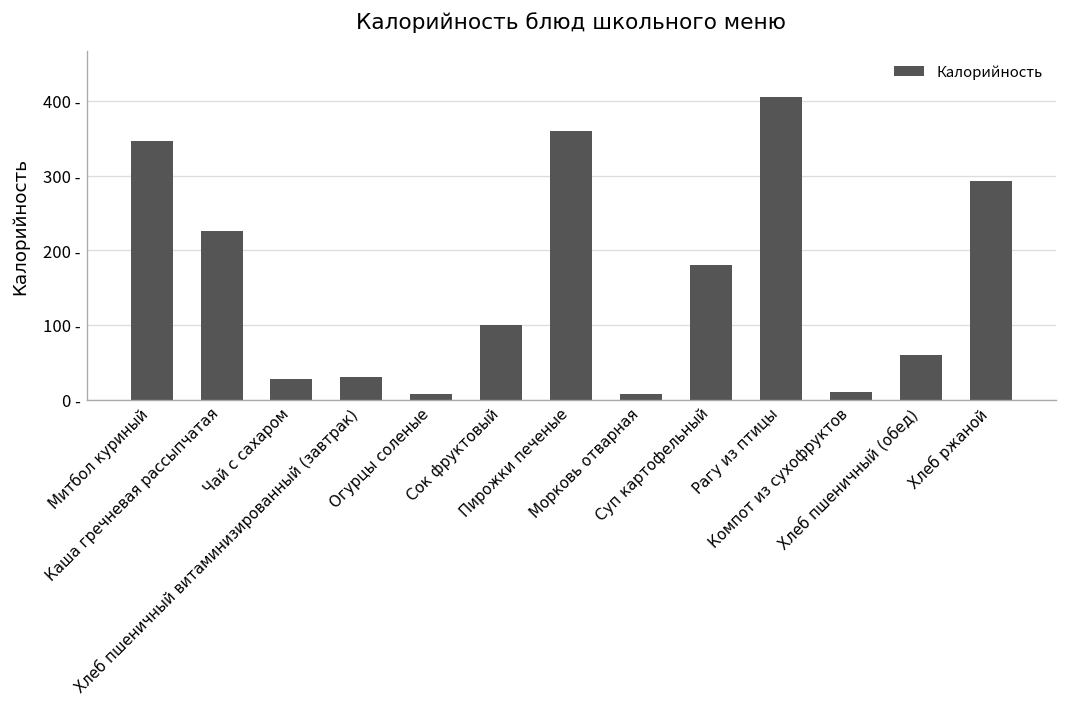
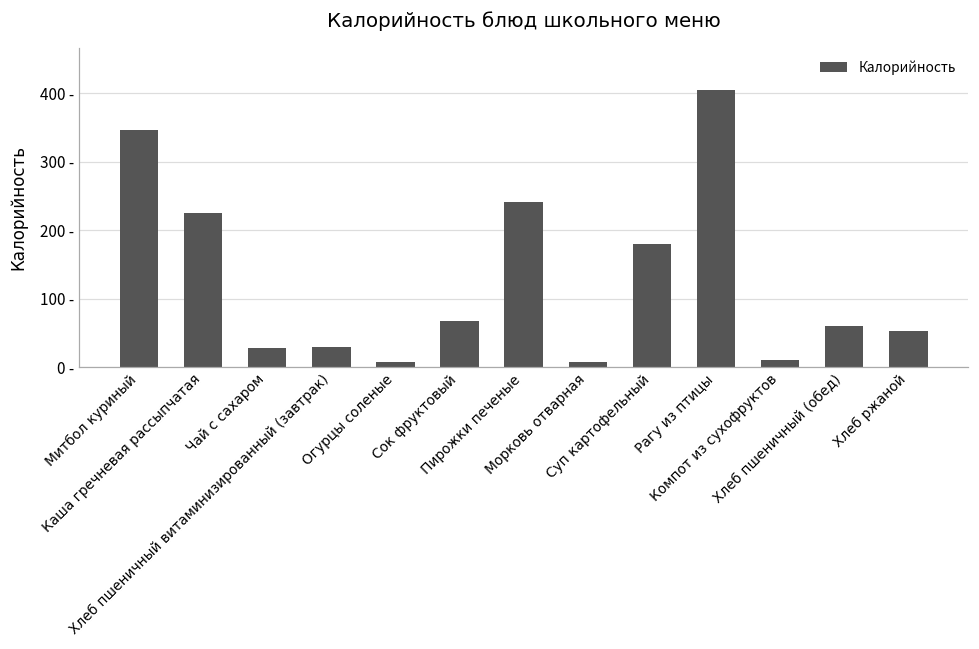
Сок фруктовый: 100 - -> 70 -
Пирожки печеные: 360 - -> 240 -
Хлеб ржаной: 290 - -> 50 -
